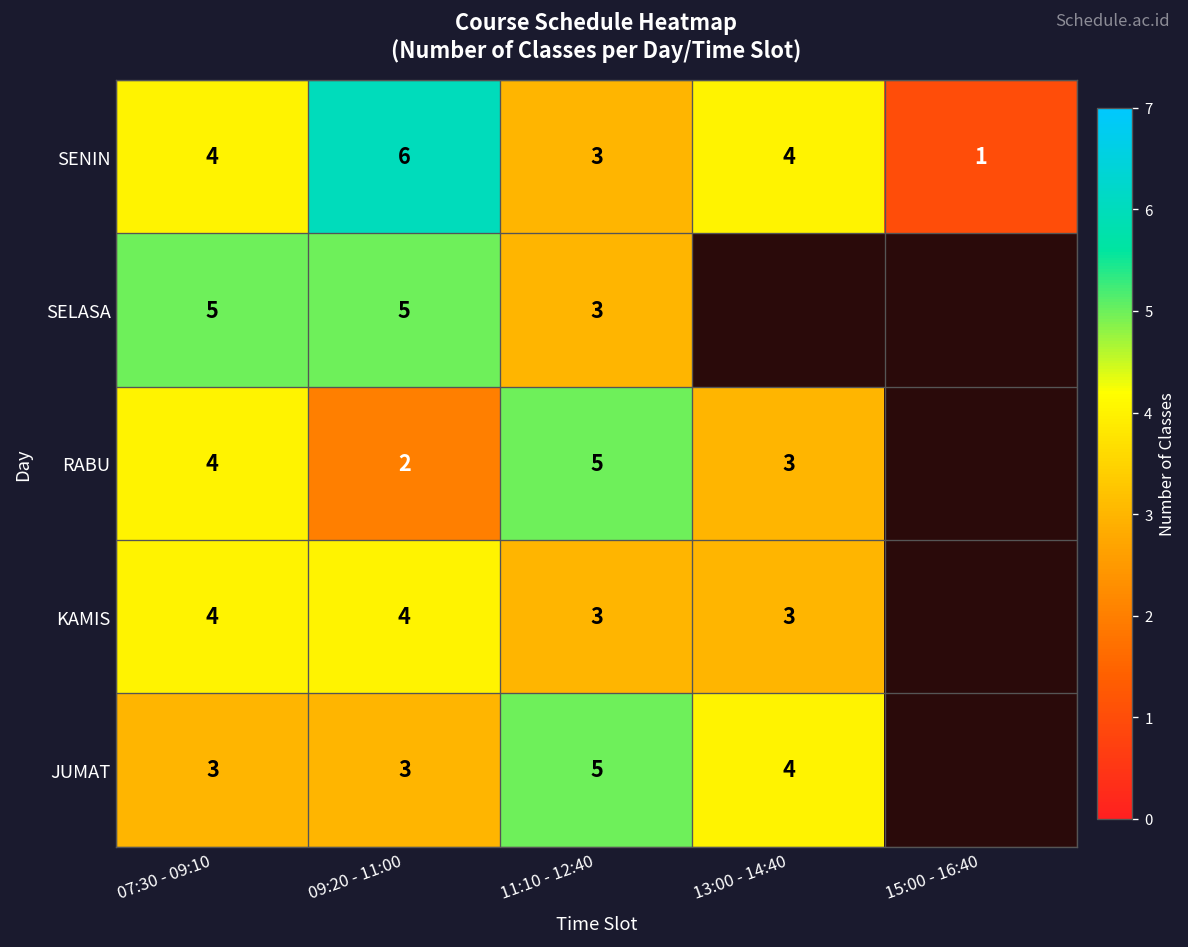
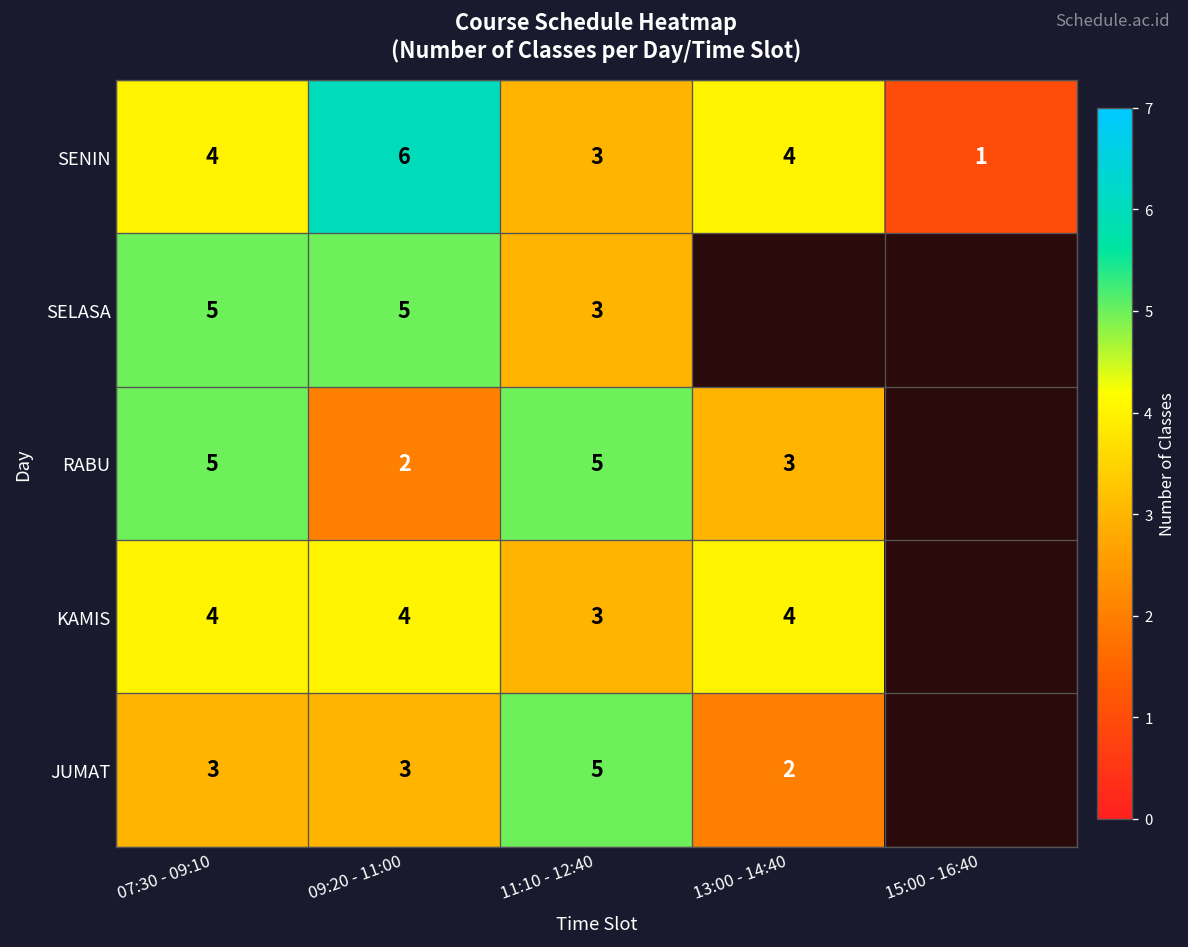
RABU, 07:30 - 09:10: 4 -> 5
KAMIS, 13:00 - 14:40: 3 -> 4
JUMAT, 13:00 - 14:40: 4 -> 2
